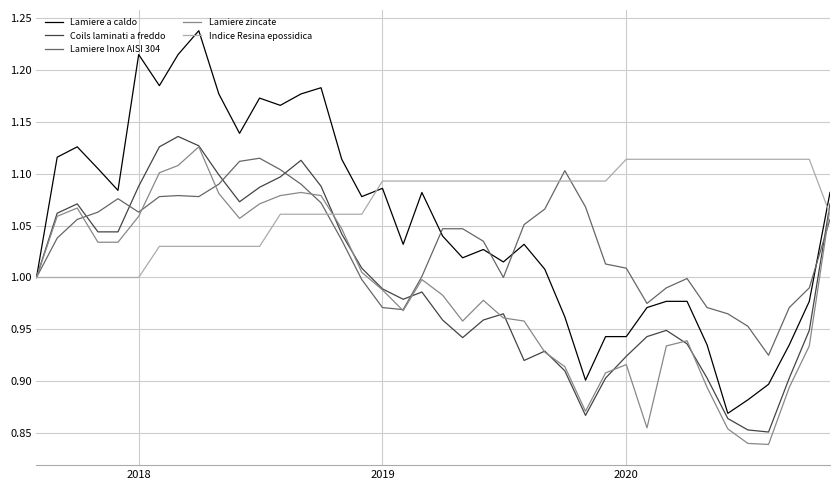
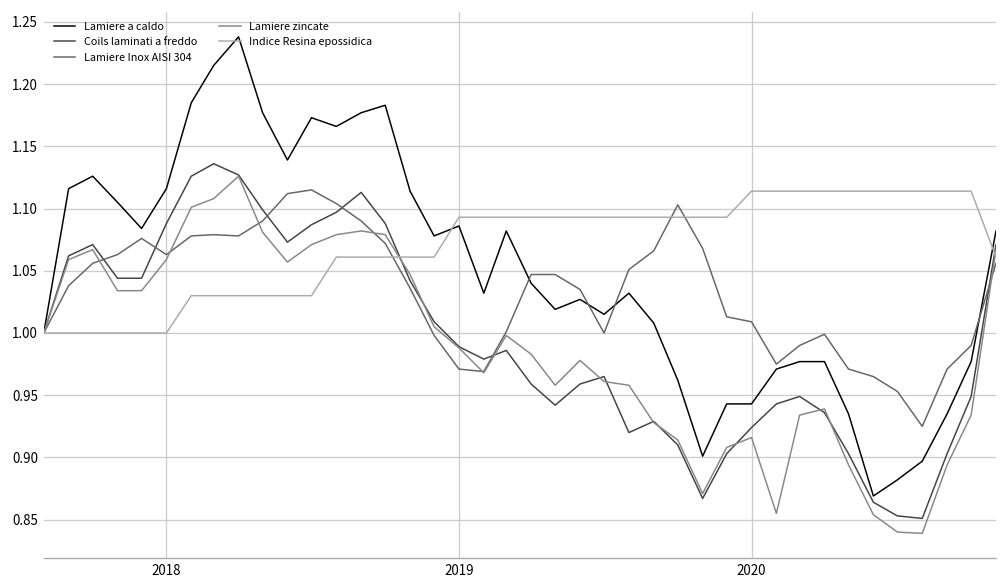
Lamiere a caldo, 2018: 1.215 -> 1.116
